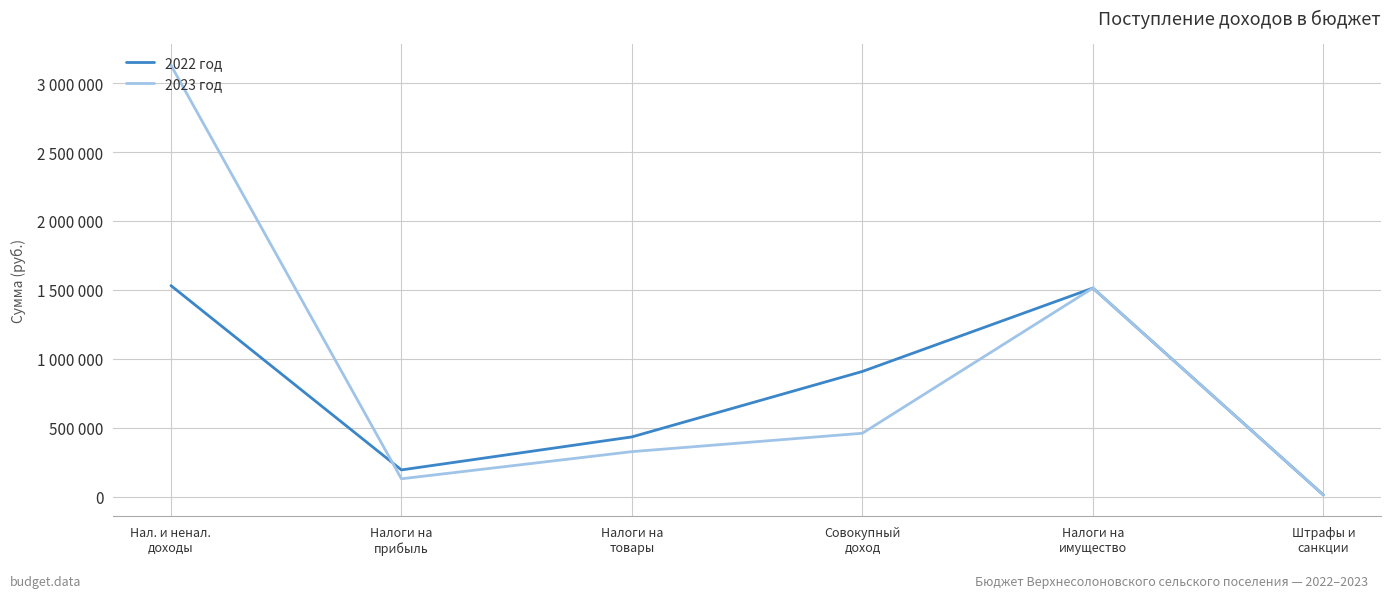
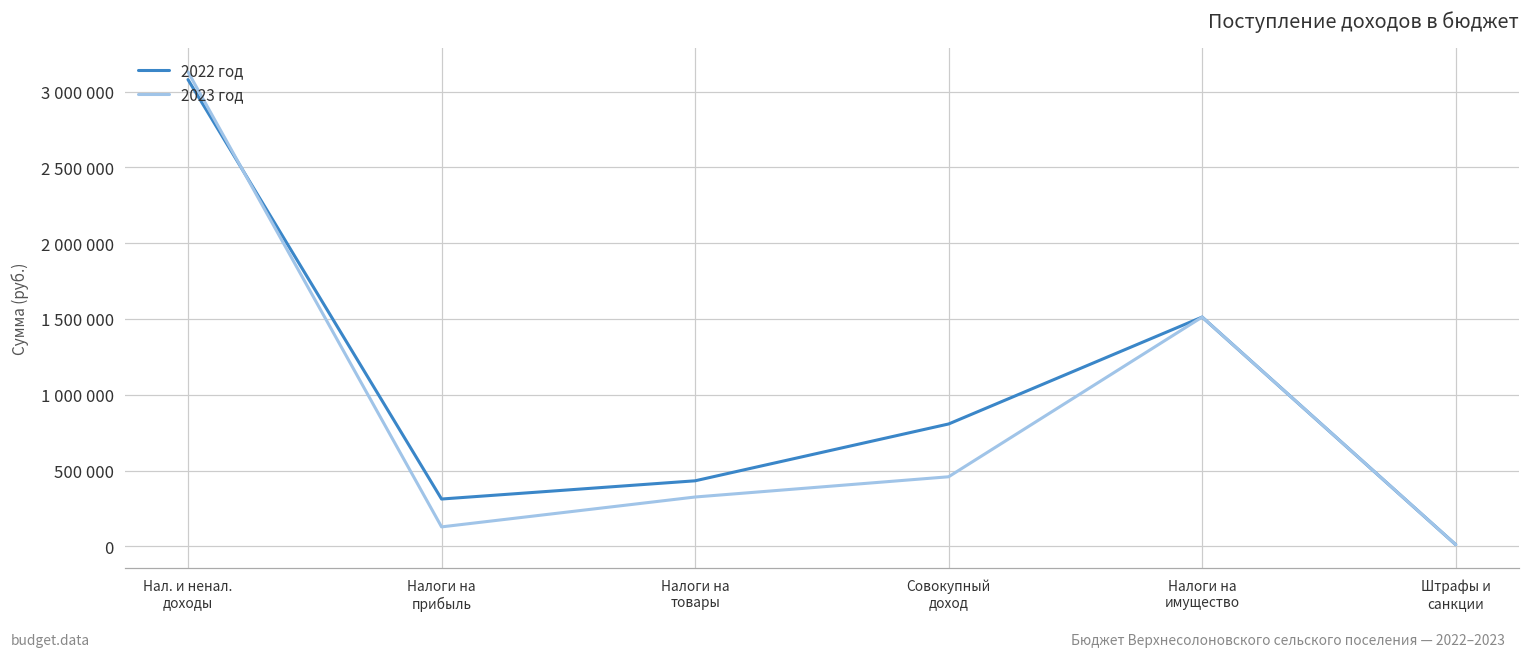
2022 год, Нал. и ненал. доходы: 1530000 -> 3080000
2022 год, Налоги на прибыль: 190000 -> 310000
2022 год, Совокупный доход: 910000 -> 810000
